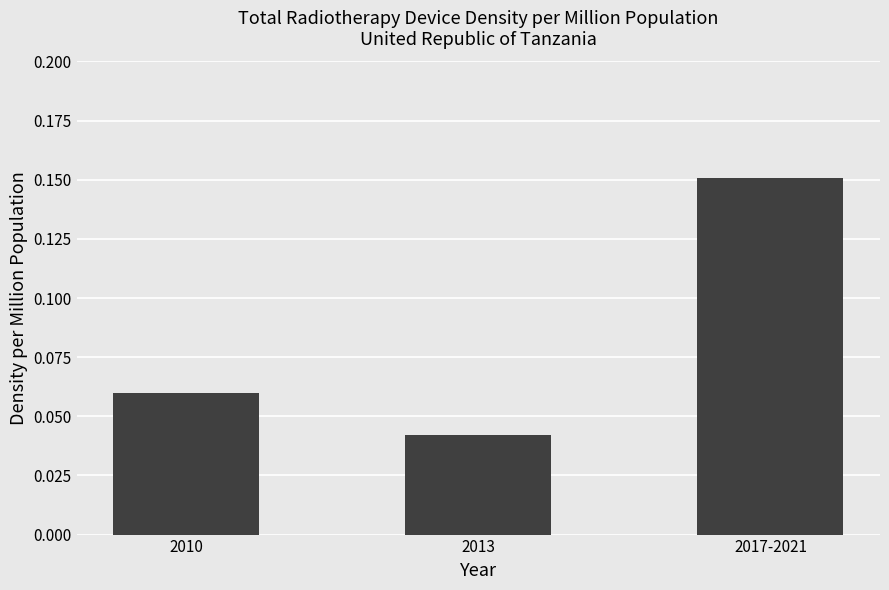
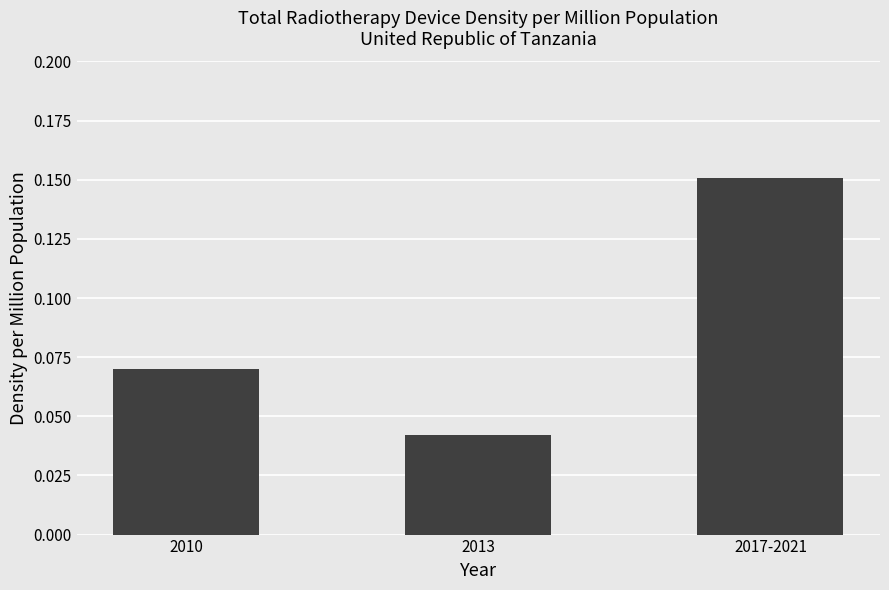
2010: 0.06 -> 0.07
